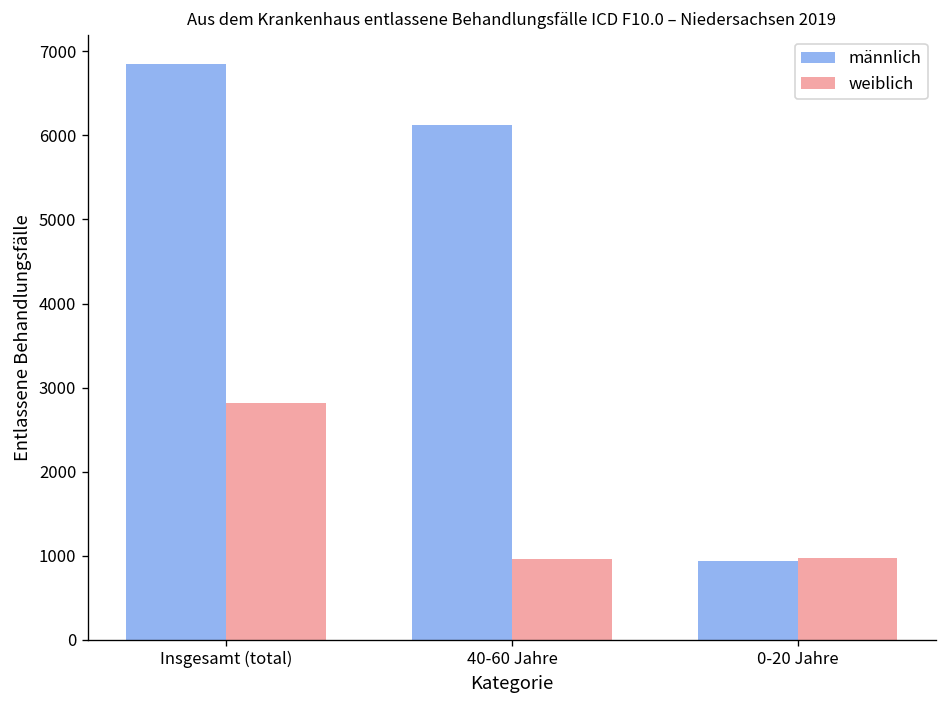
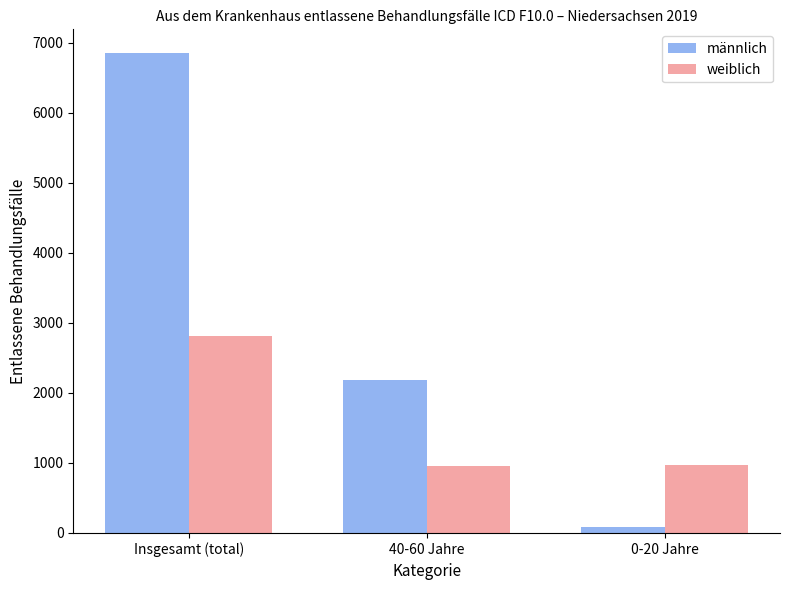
männlich, 40-60 Jahre: 6100 -> 2200
männlich, 0-20 Jahre: 900 -> 100
